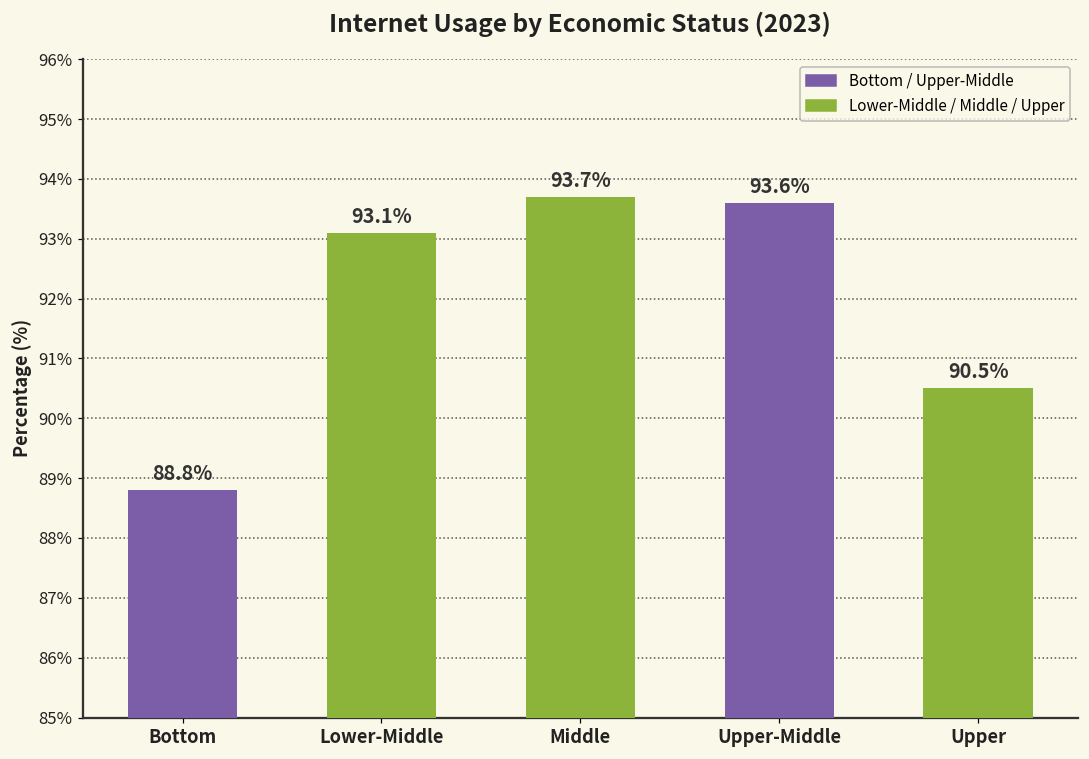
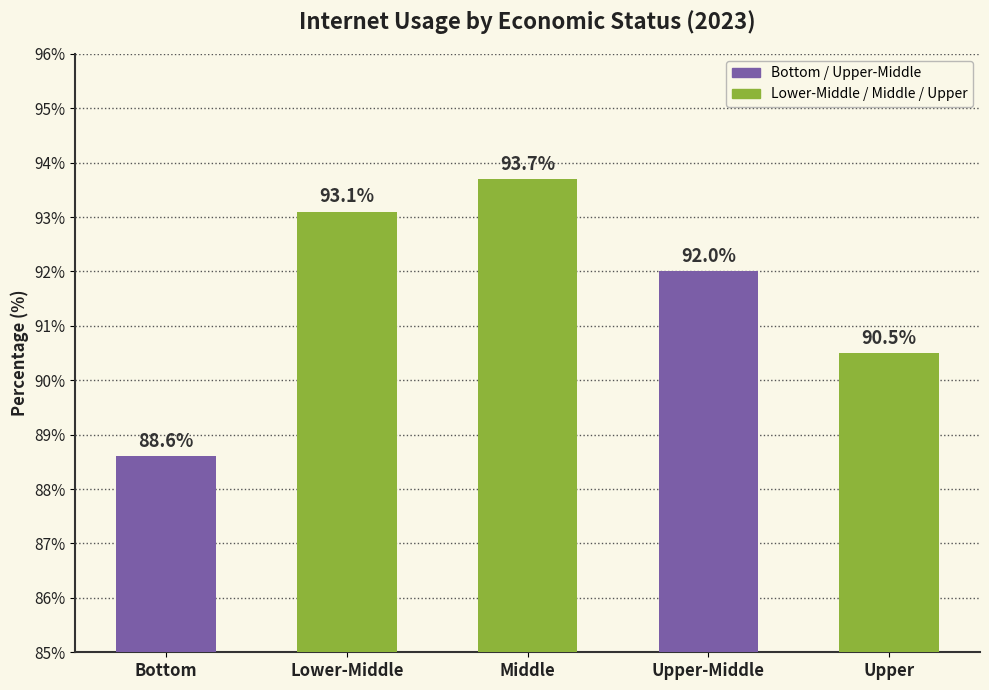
Bottom: 88.8% -> 88.6%
Upper-Middle: 93.6% -> 92.0%
